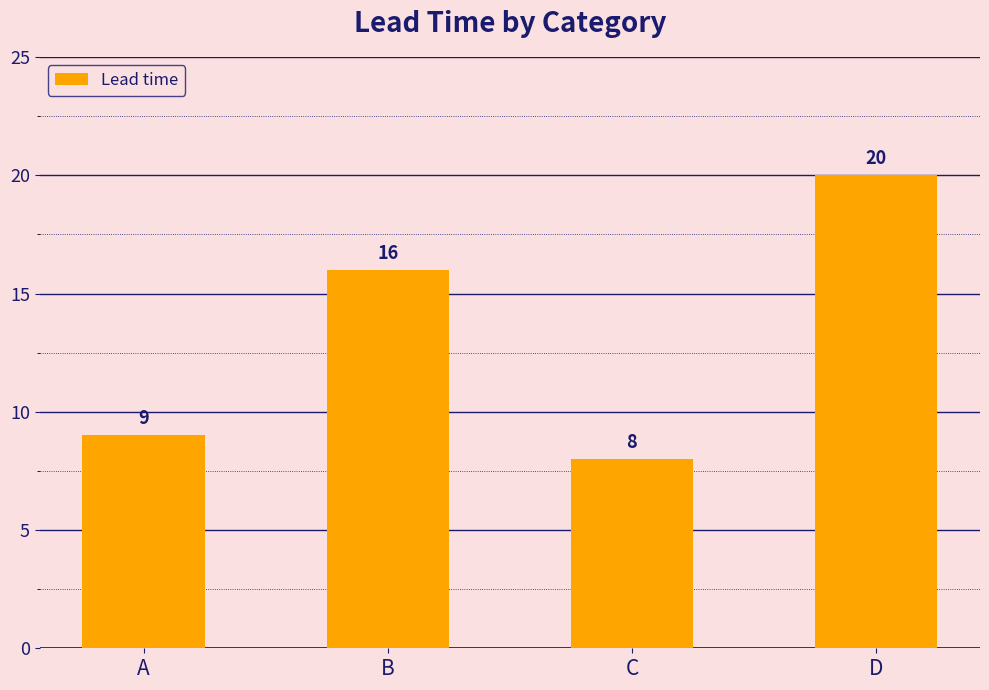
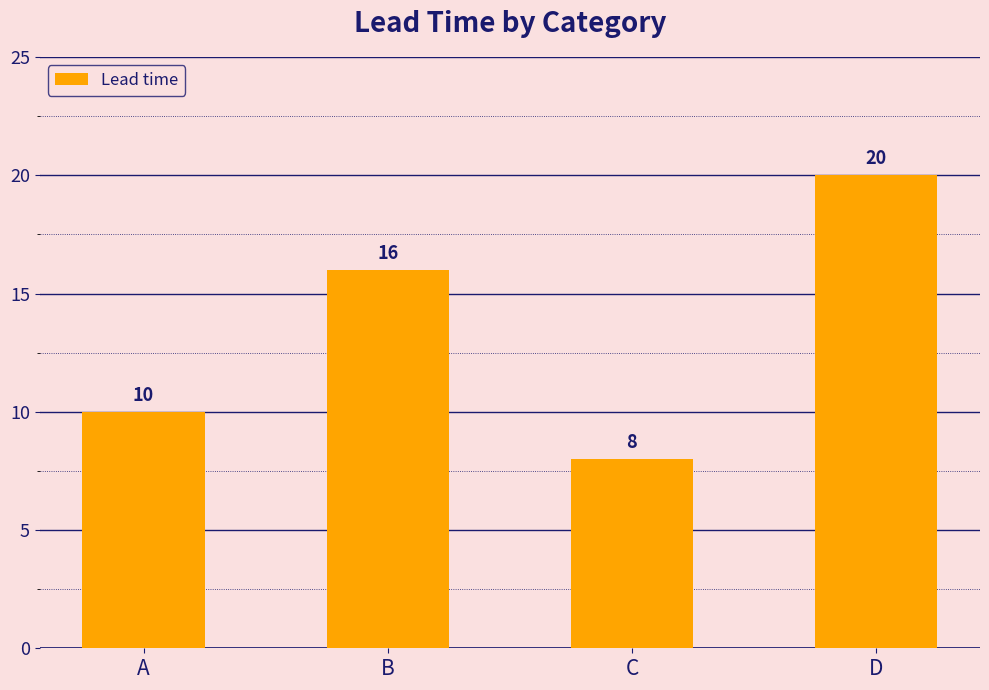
A: 9 -> 10
